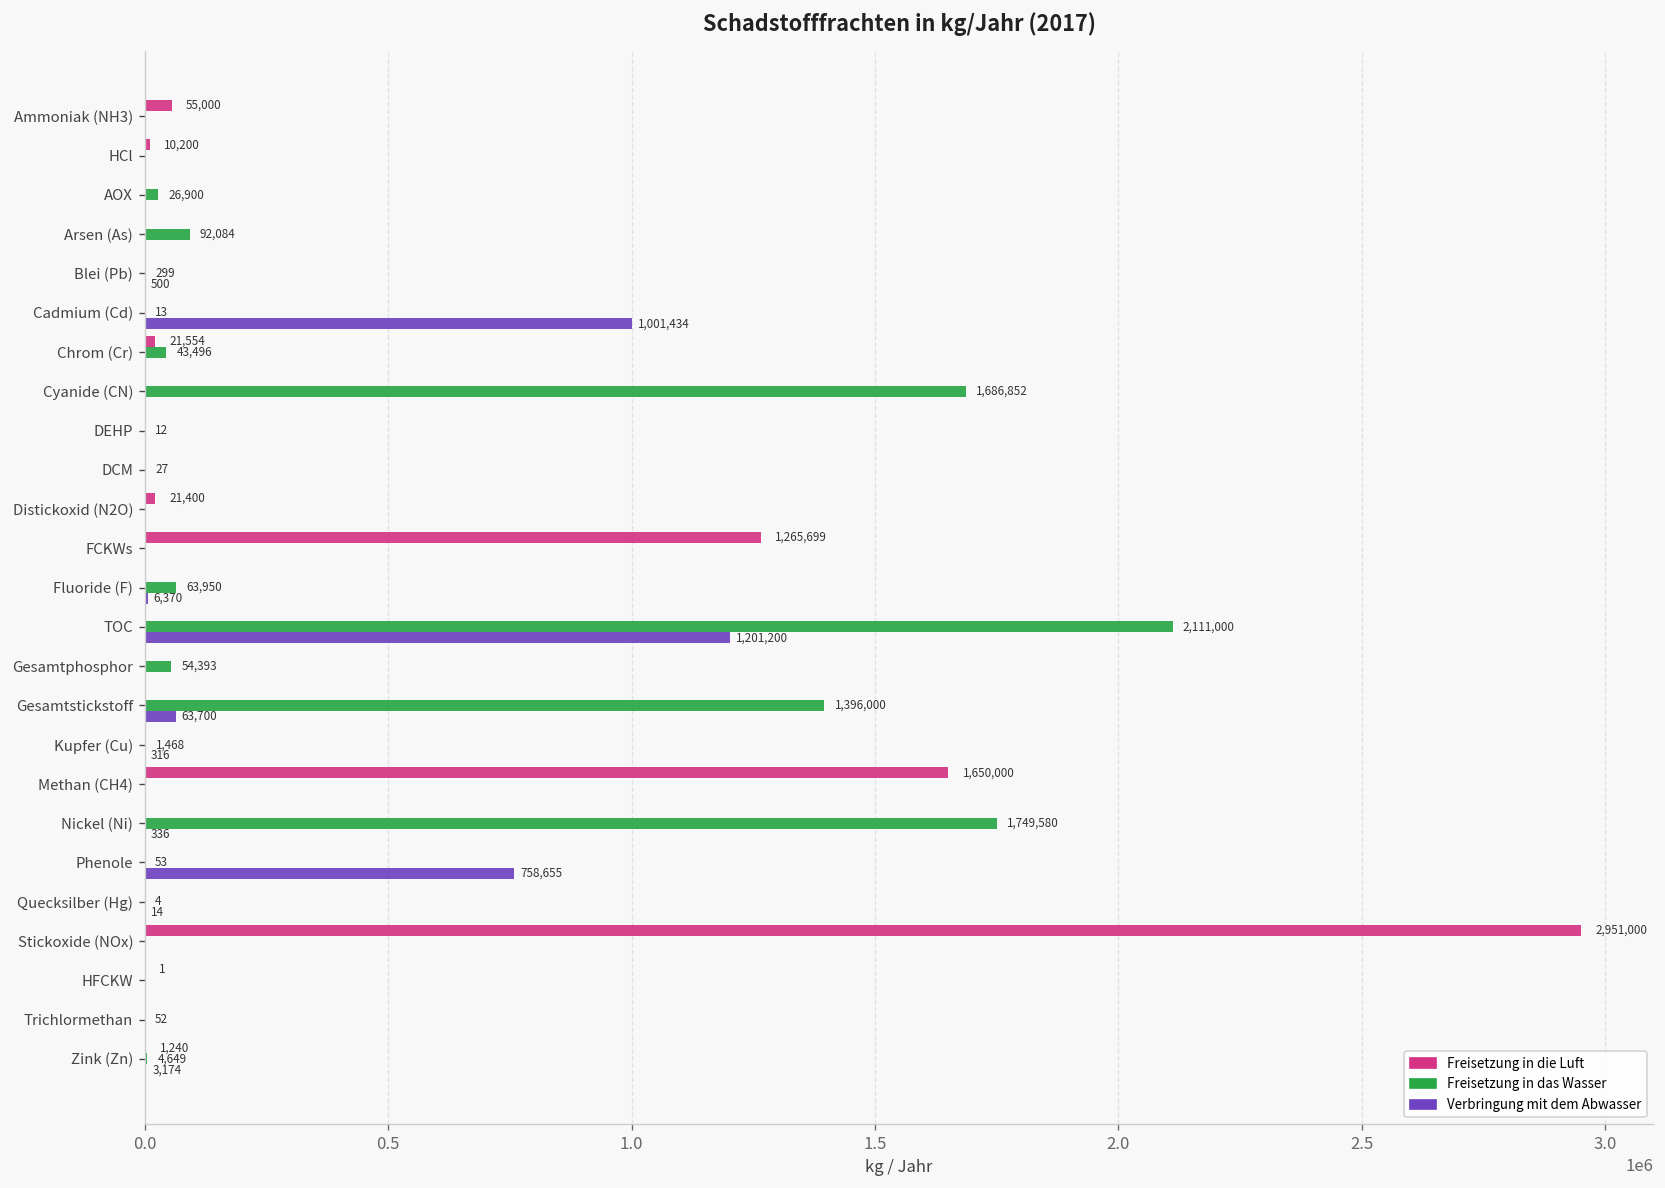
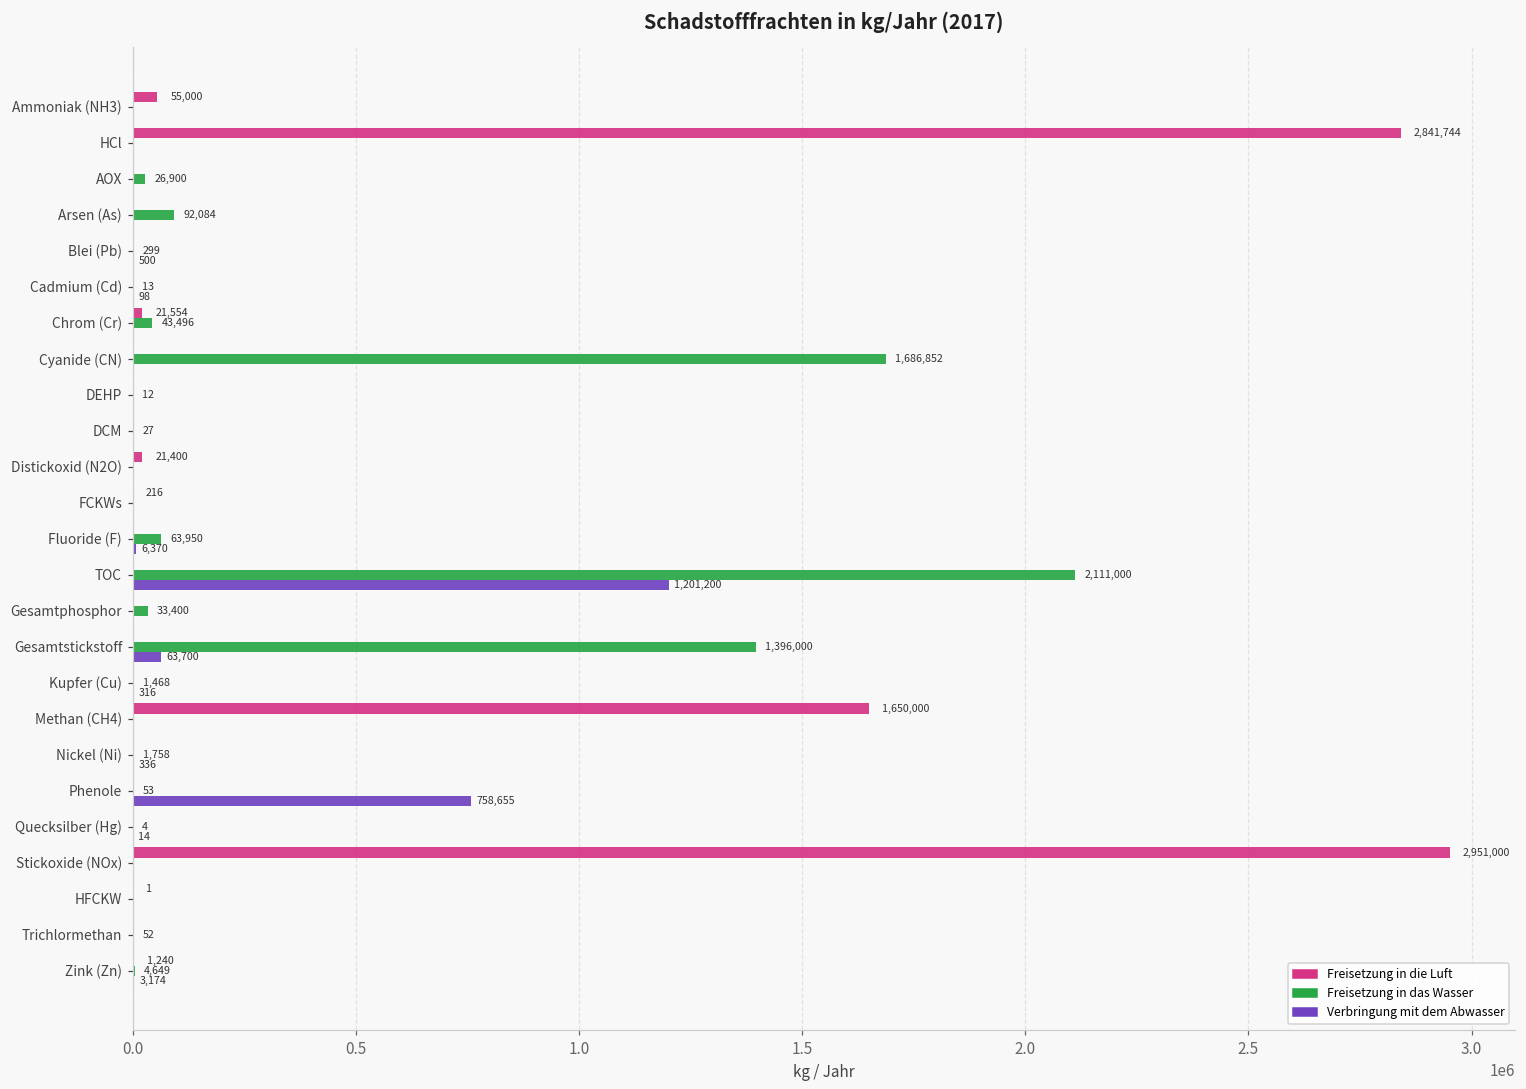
Freisetzung in die Luft, HCl: 10,200 -> 2,841,744
Verbringung mit dem Abwasser, Cadmium (Cd): 1,001,434 -> 98
Freisetzung in die Luft, FCKWs: 1,265,699 -> 216
Freisetzung in das Wasser, Gesamtphosphor: 54,393 -> 33,400
Freisetzung in das Wasser, Nickel (Ni): 1,749,580 -> 1,758
